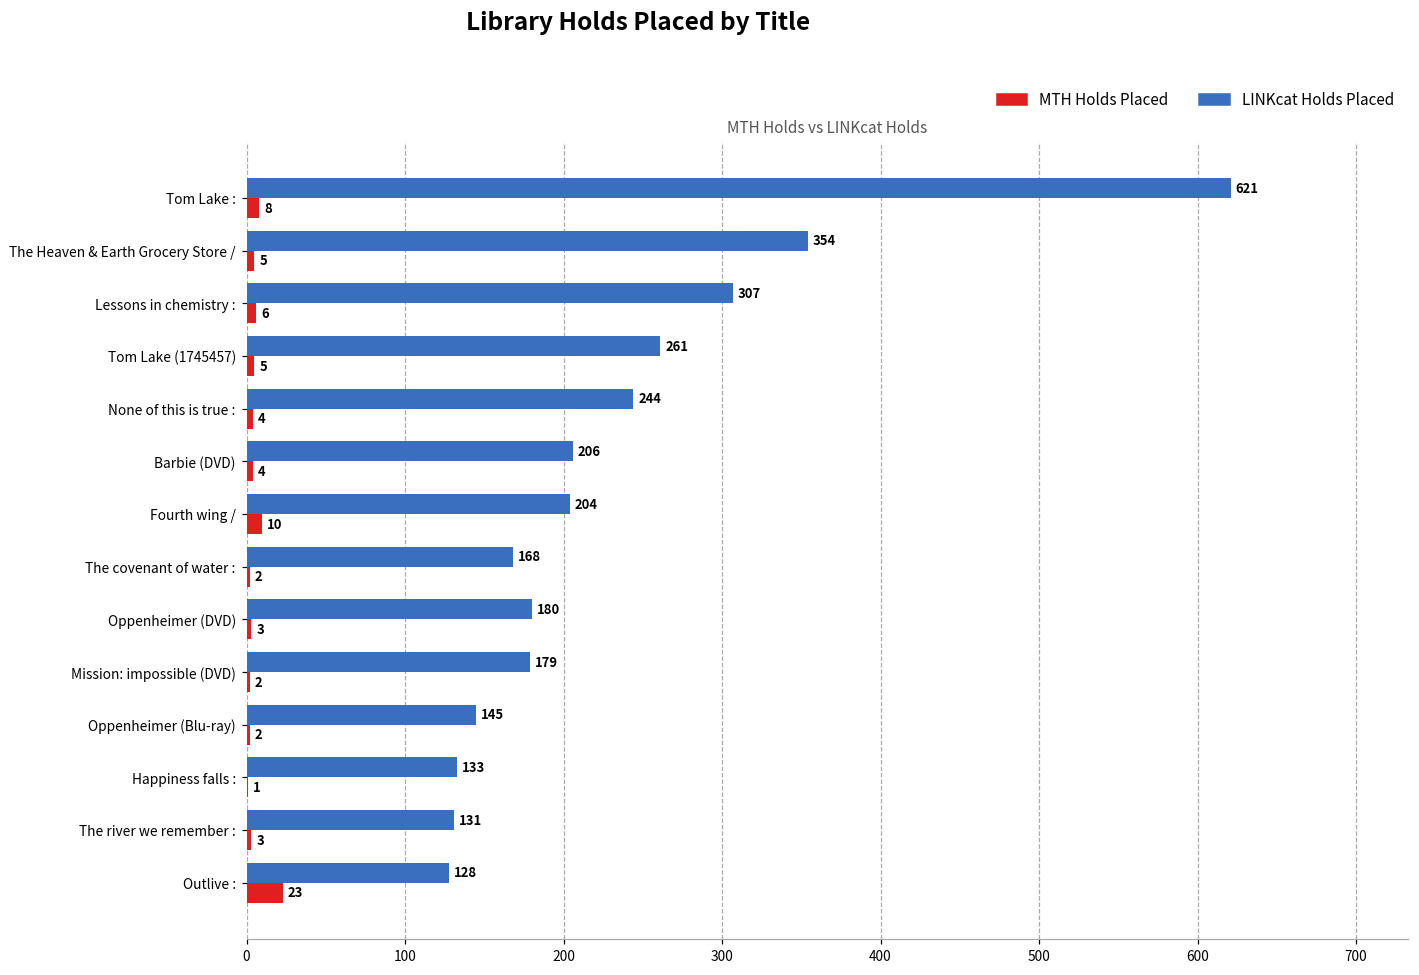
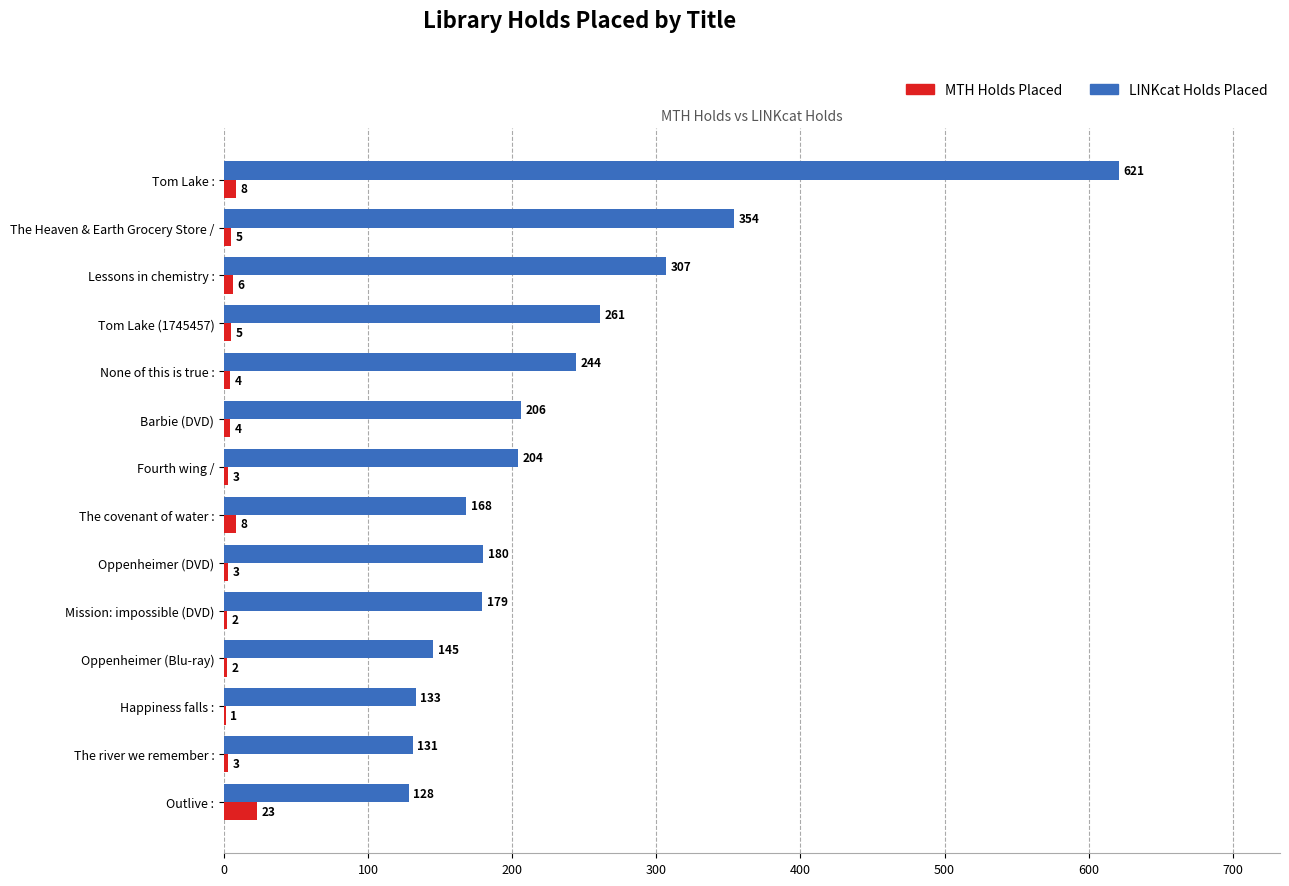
MTH Holds Placed, Fourth wing /: 10 -> 3
MTH Holds Placed, The covenant of water :: 2 -> 8
